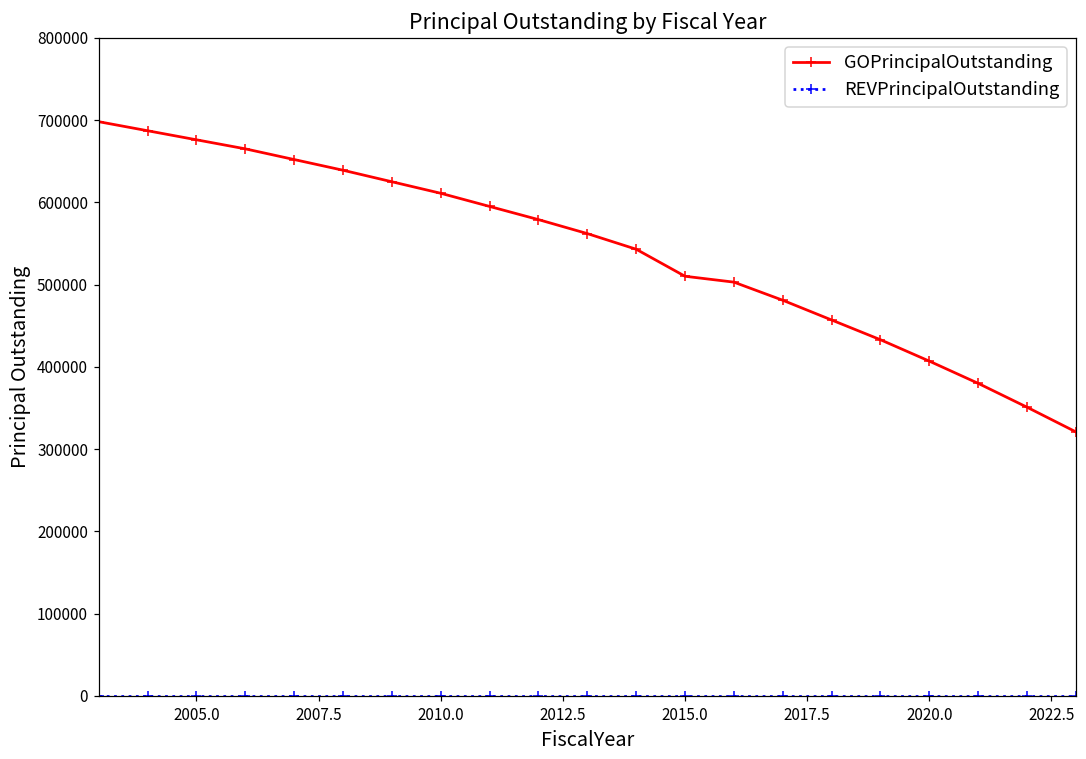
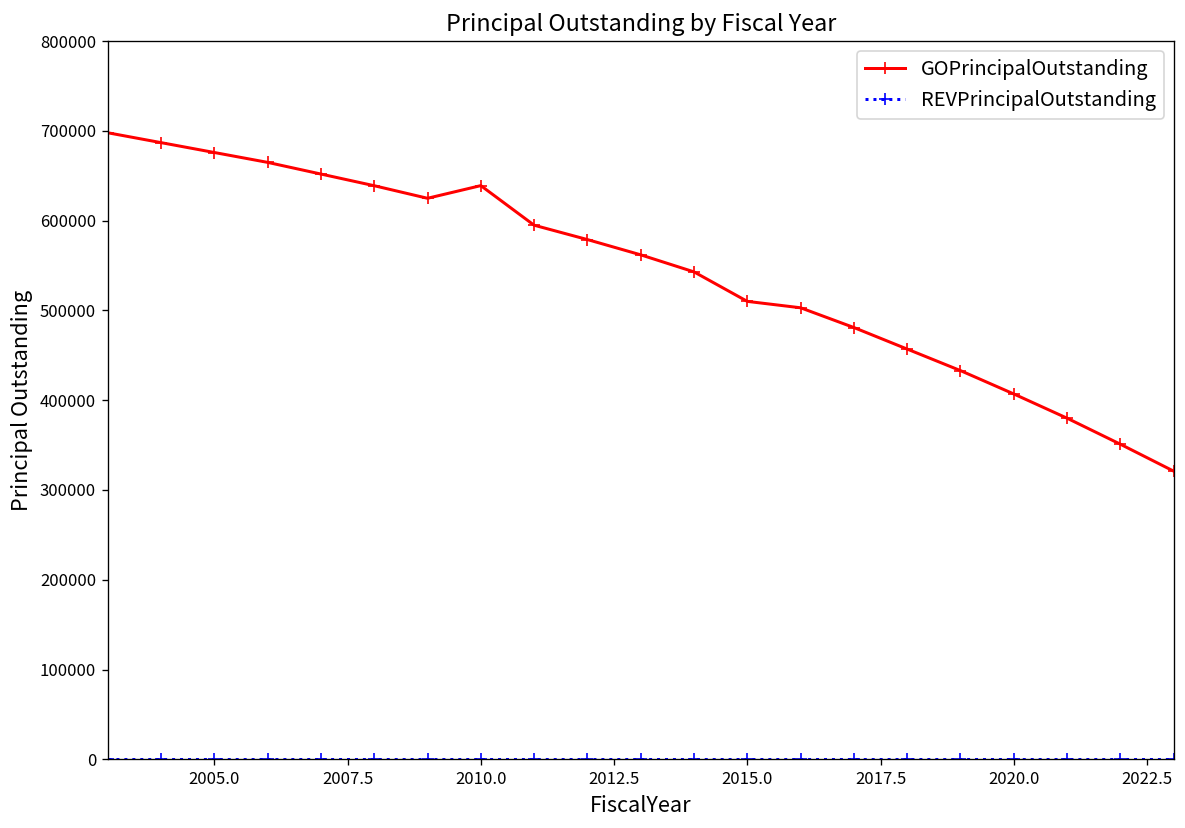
GOPrincipalOutstanding, 2010.0: 610000 -> 640000
